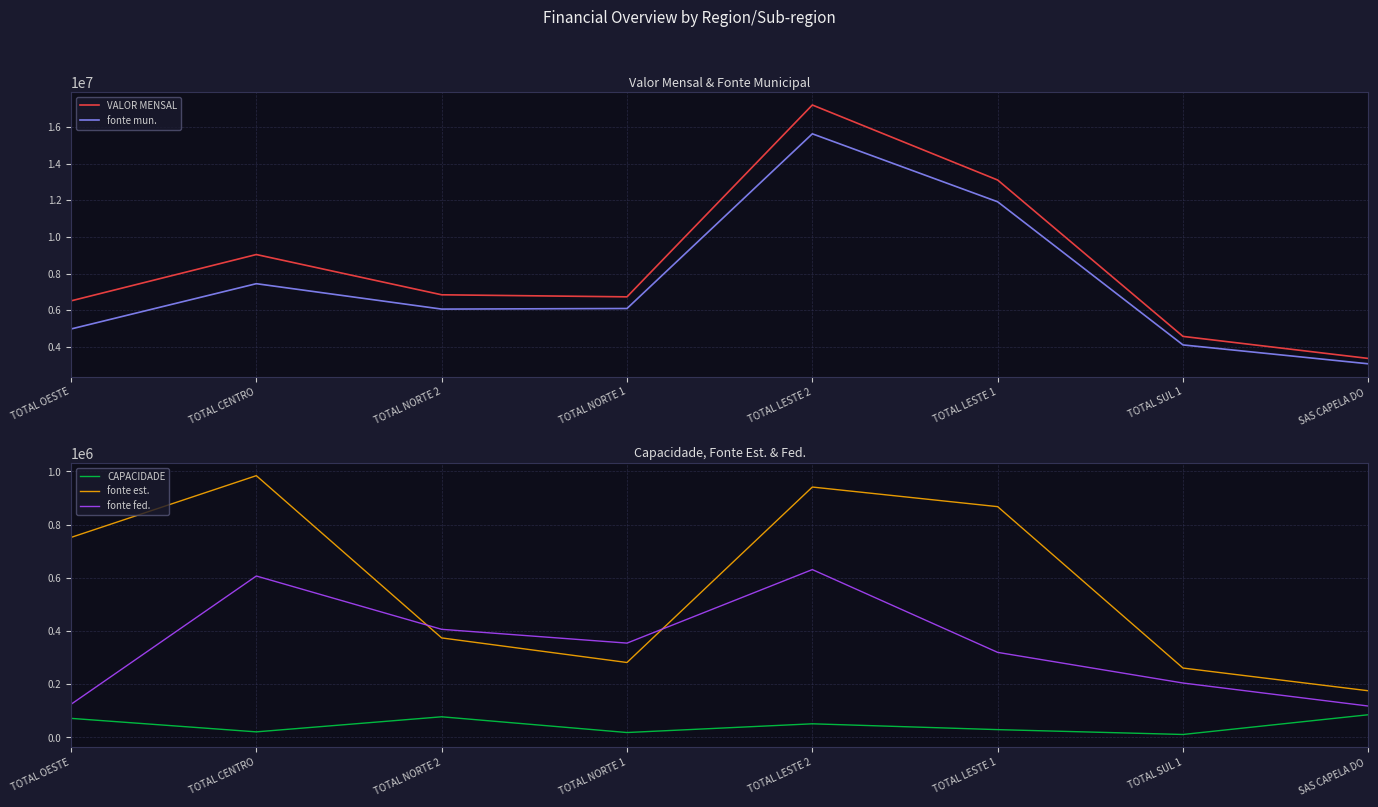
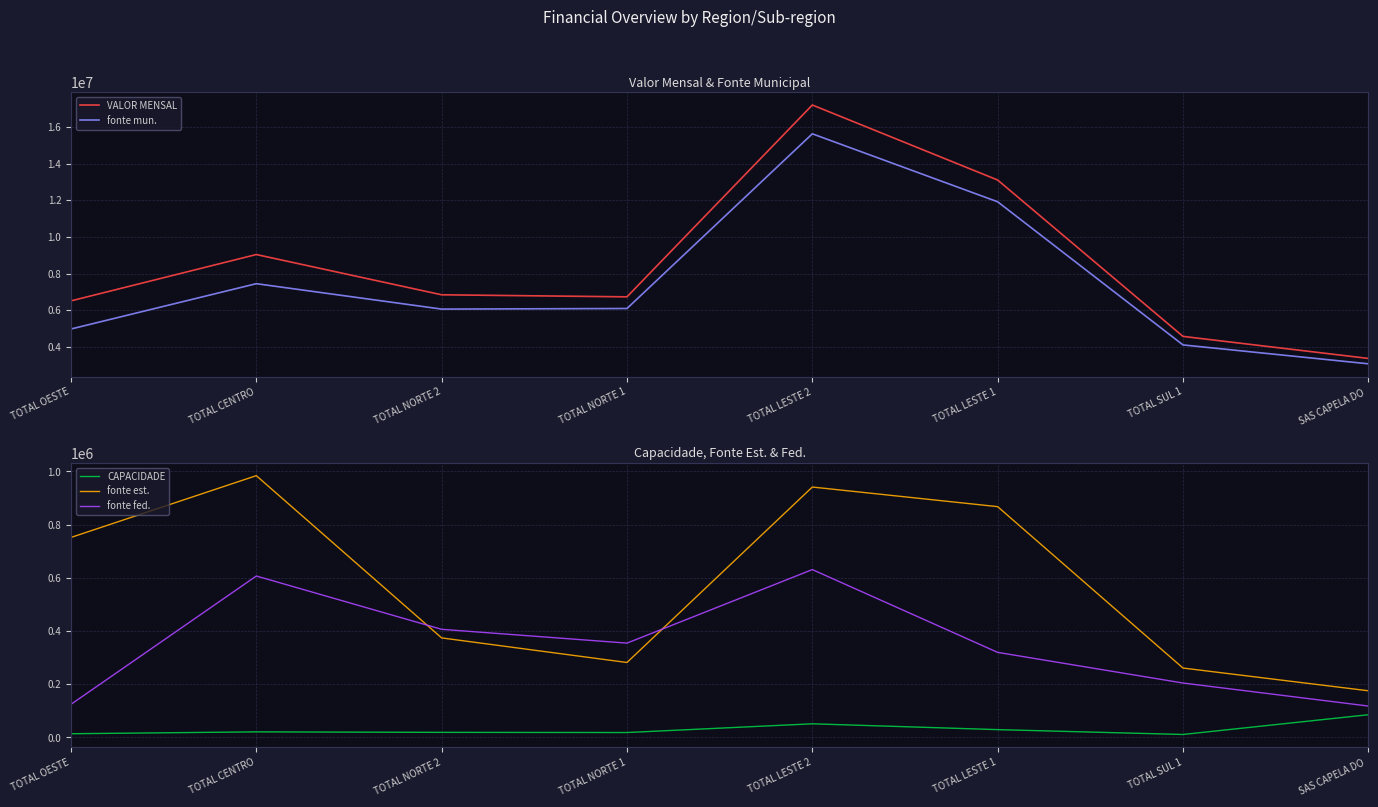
Capacidade, Fonte Est. & Fed., CAPACIDADE, TOTAL OESTE: 70000 -> 10000
Capacidade, Fonte Est. & Fed., CAPACIDADE, TOTAL NORTE 2: 80000 -> 20000
